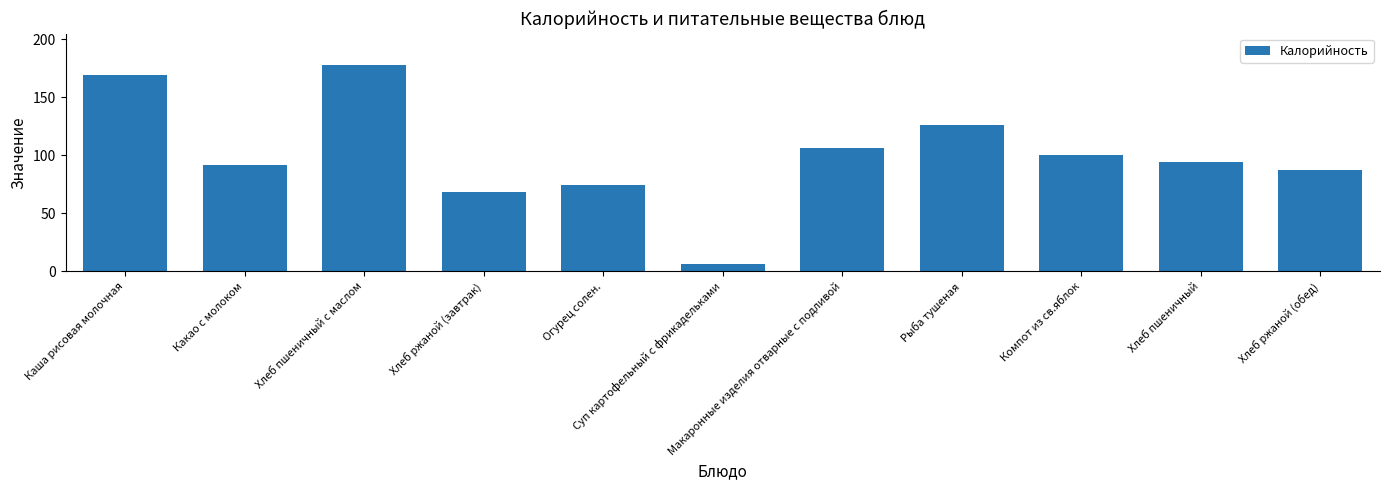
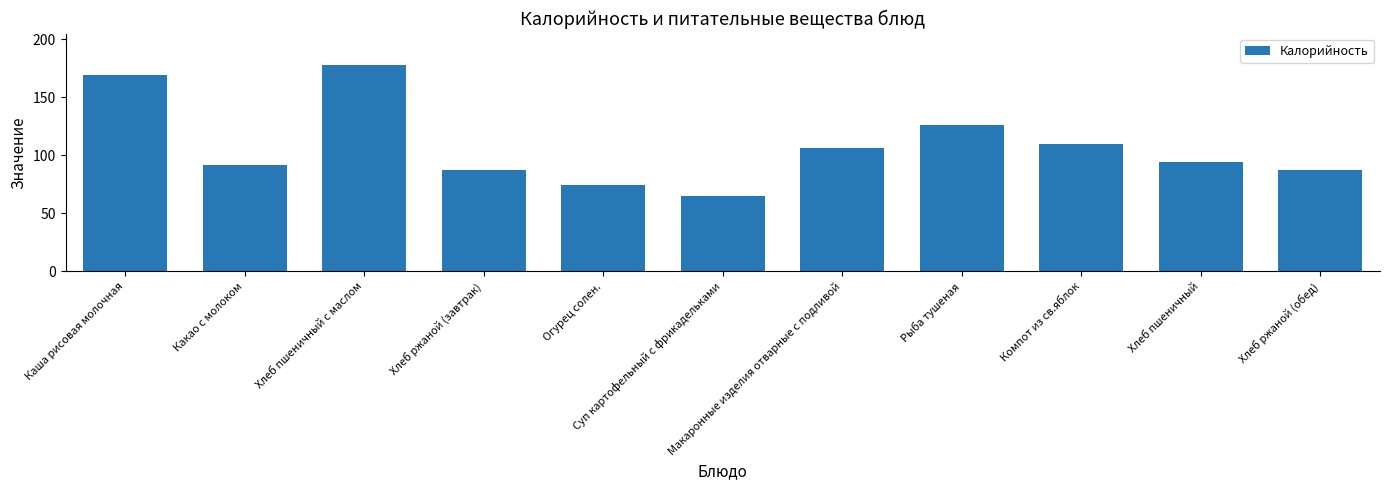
Хлеб ржаной (завтрак): 68 -> 87
Суп картофельный с фрикадельками: 6 -> 65
Компот из св.яблок: 100 -> 110
